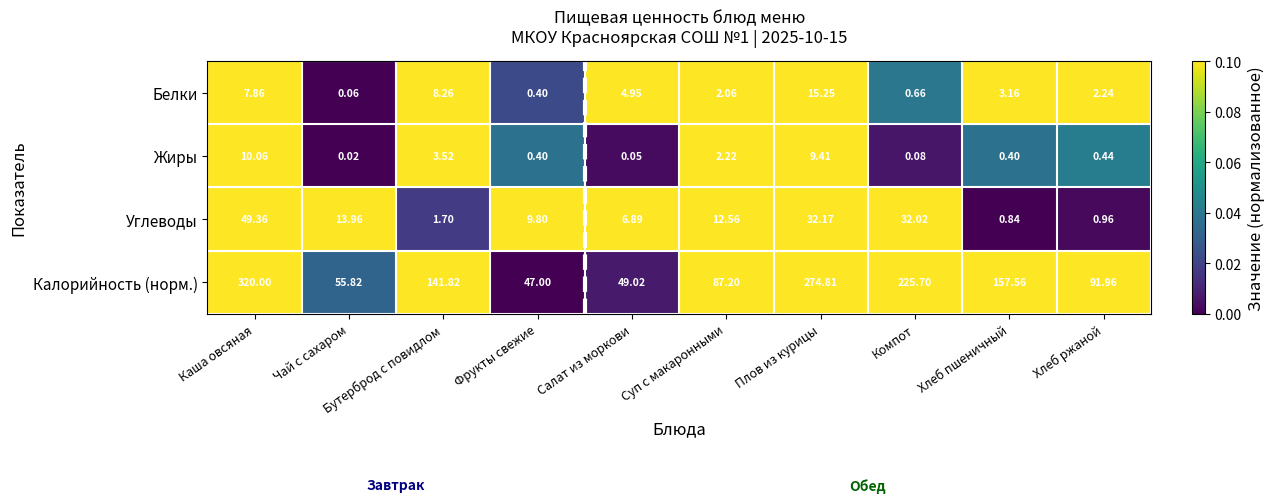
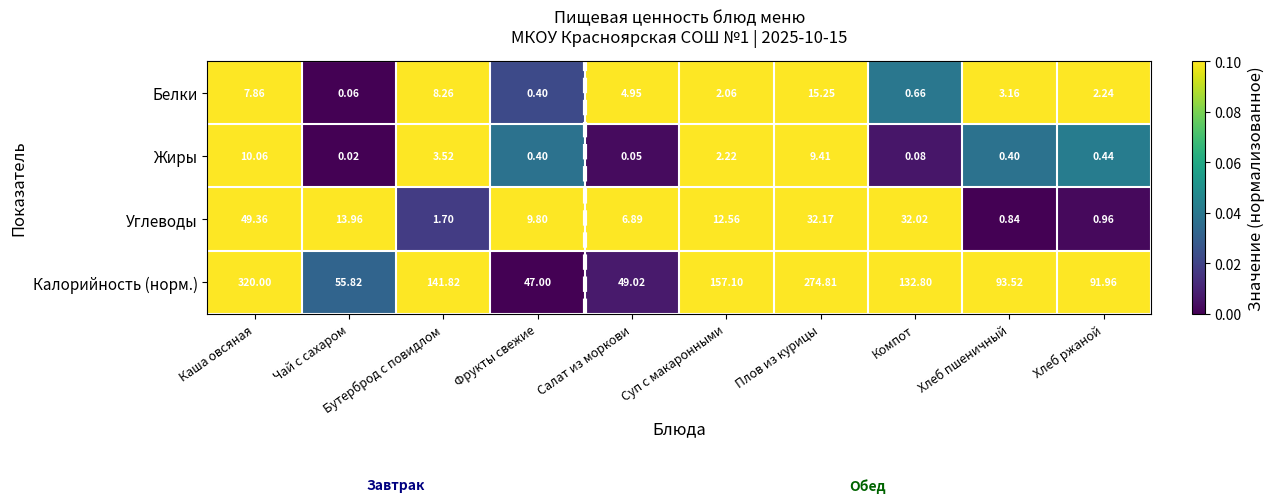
Калорийность (норм.), Суп с макаронными: 87.20 -> 157.10
Калорийность (норм.), Компот: 225.70 -> 132.80
Калорийность (норм.), Хлеб пшеничный: 157.56 -> 93.52
